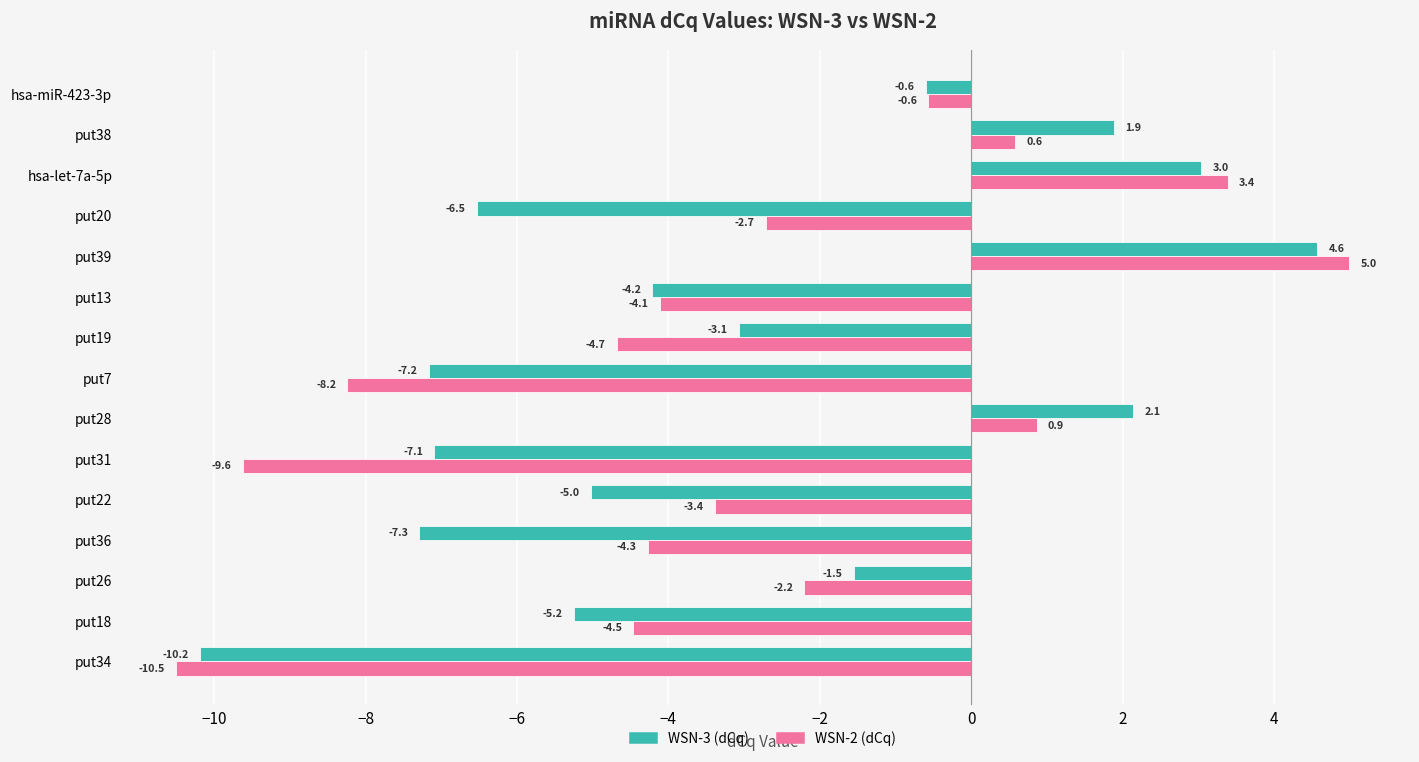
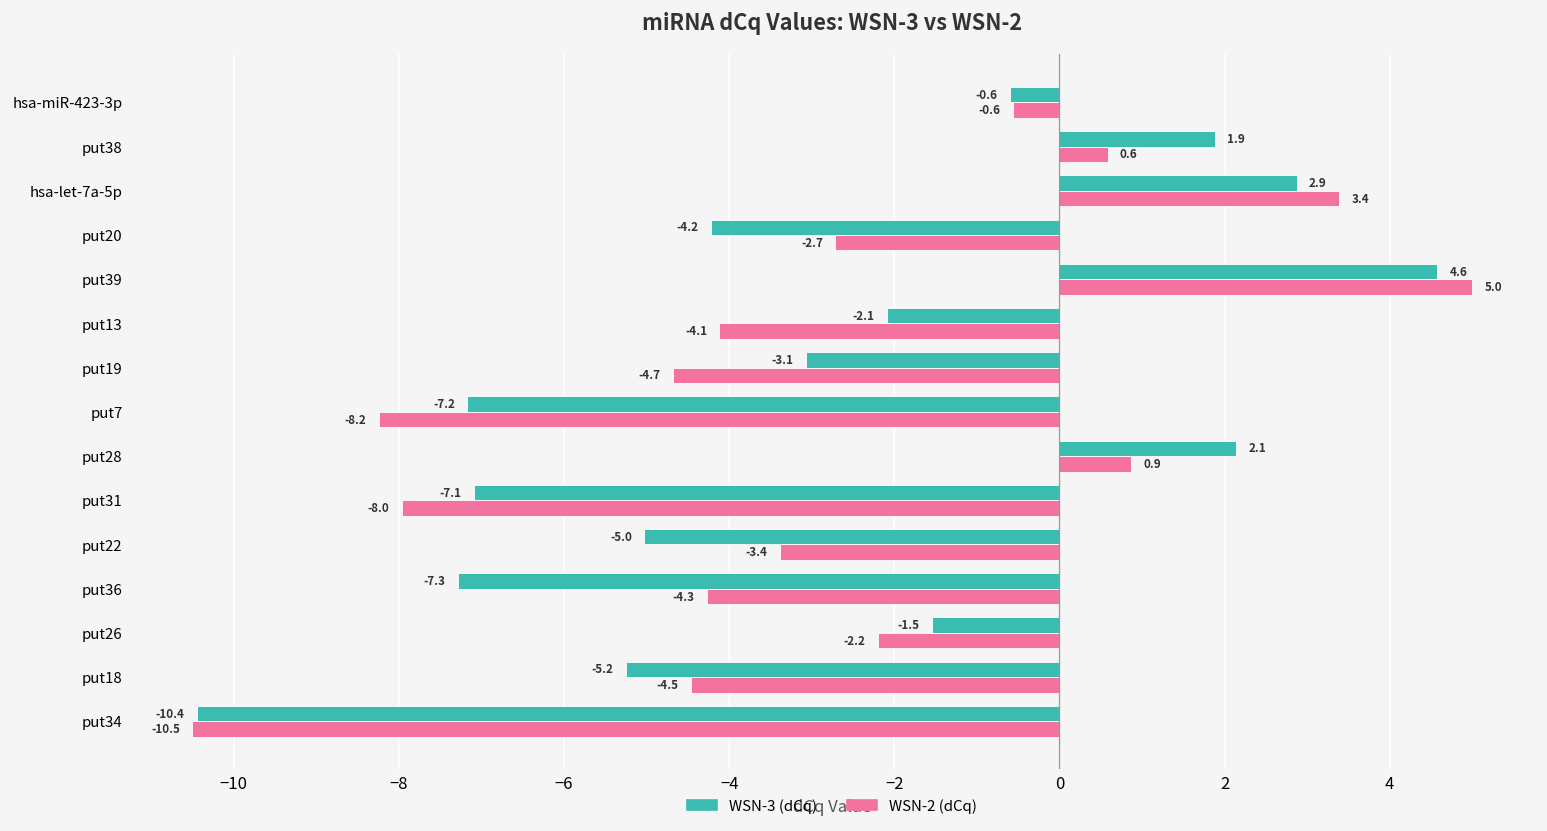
WSN-3 (dCq), hsa-let-7a-5p: 3.0 -> 2.9
WSN-3 (dCq), put20: -6.5 -> -4.2
WSN-3 (dCq), put13: -4.2 -> -2.1
WSN-2 (dCq), put31: -9.6 -> -8.0
WSN-3 (dCq), put34: -10.2 -> -10.4
